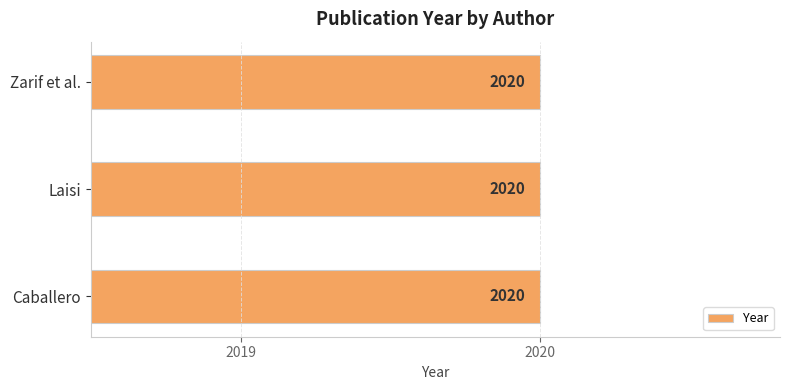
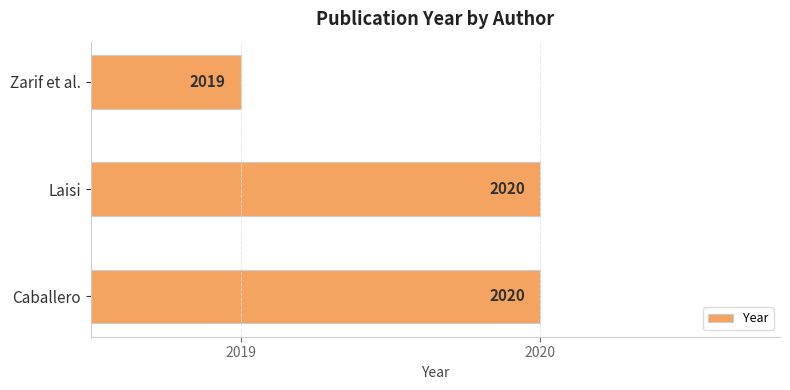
Zarif et al.: 2020 -> 2019
